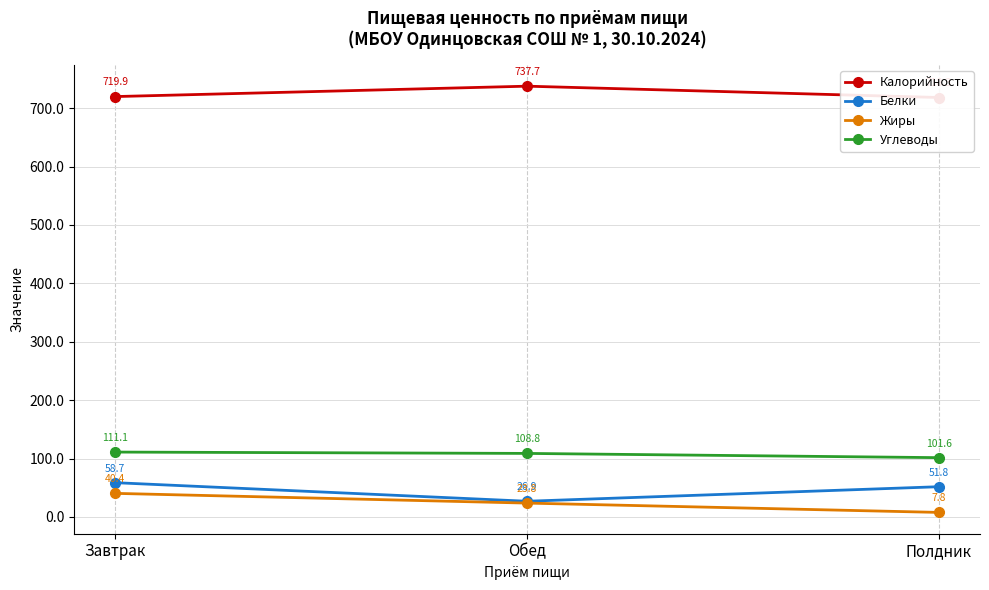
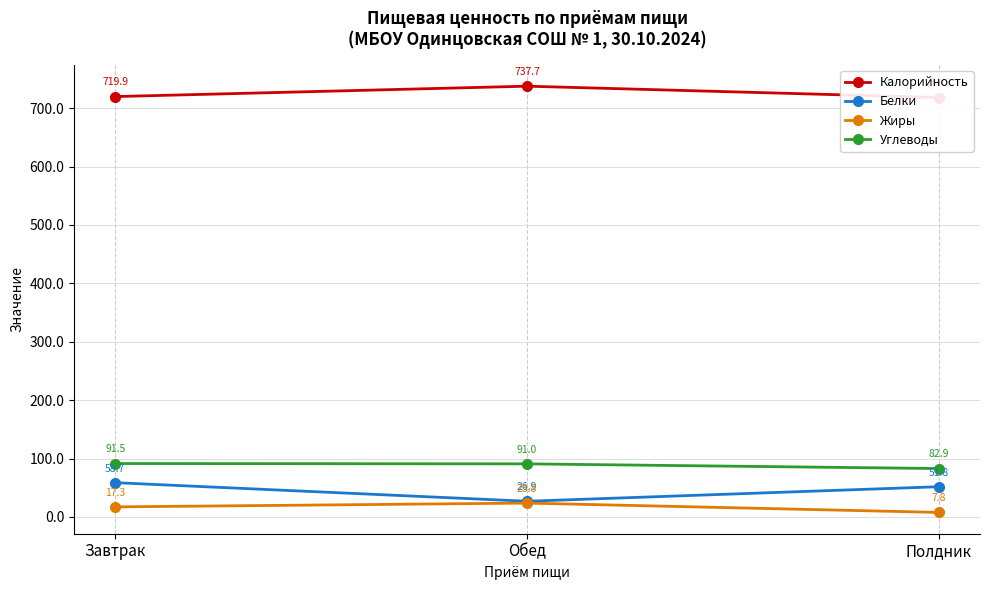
Жиры, Завтрак: 40.4 -> 17.3
Углеводы, Завтрак: 111.1 -> 91.5
Углеводы, Обед: 108.8 -> 91.0
Углеводы, Полдник: 101.6 -> 82.9
